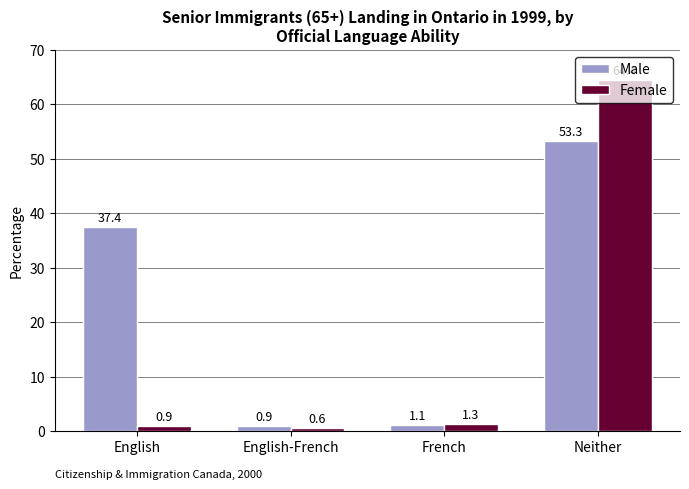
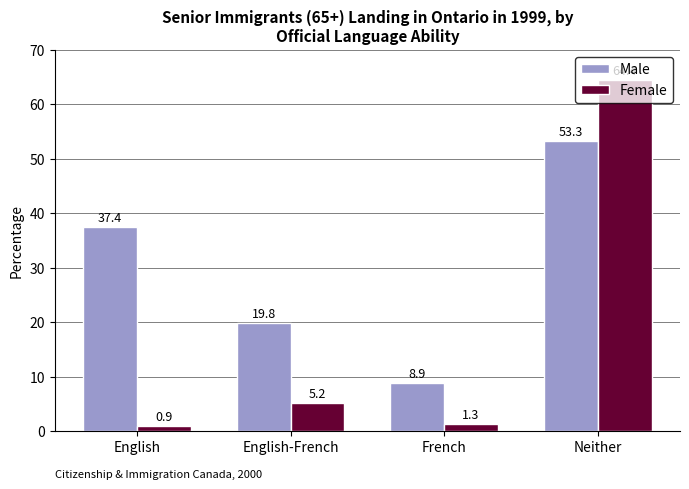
Male, English-French: 0.9 -> 19.8
Female, English-French: 0.6 -> 5.2
Male, French: 1.1 -> 8.9
